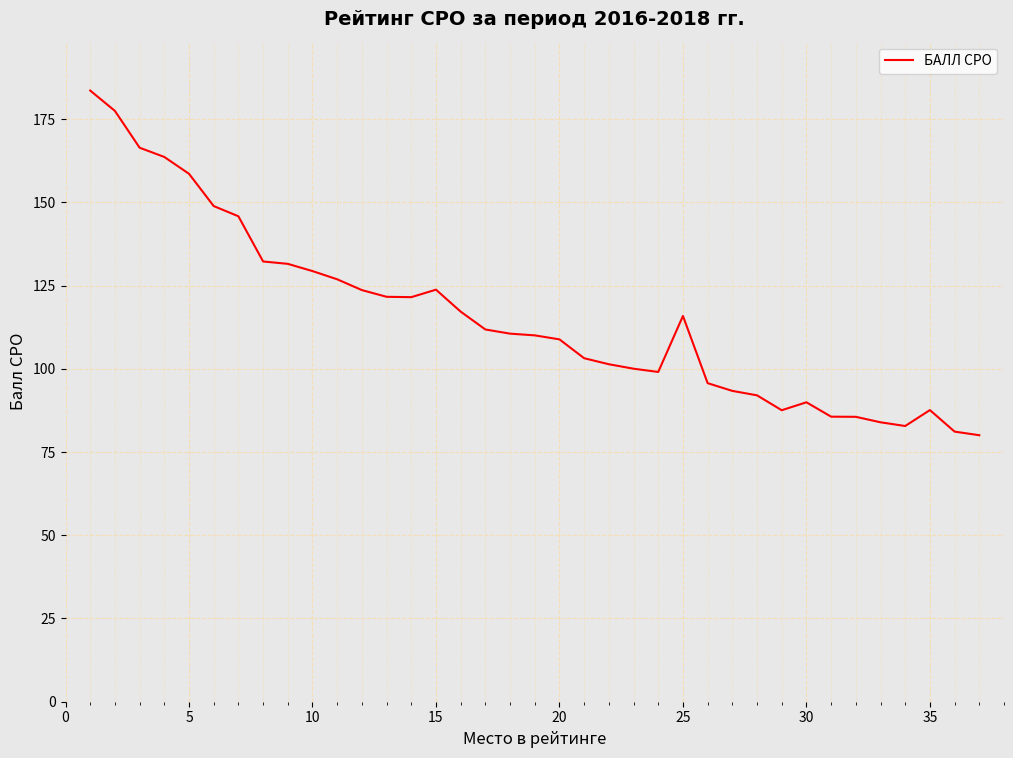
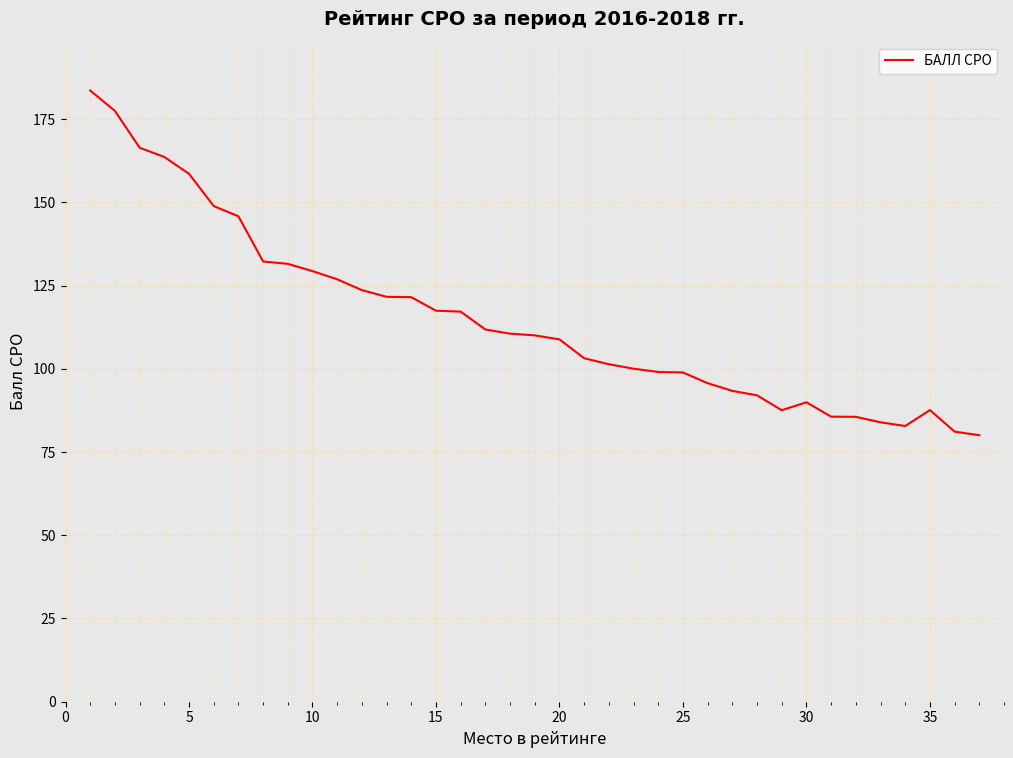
15: 124 -> 117
25: 116 -> 99
